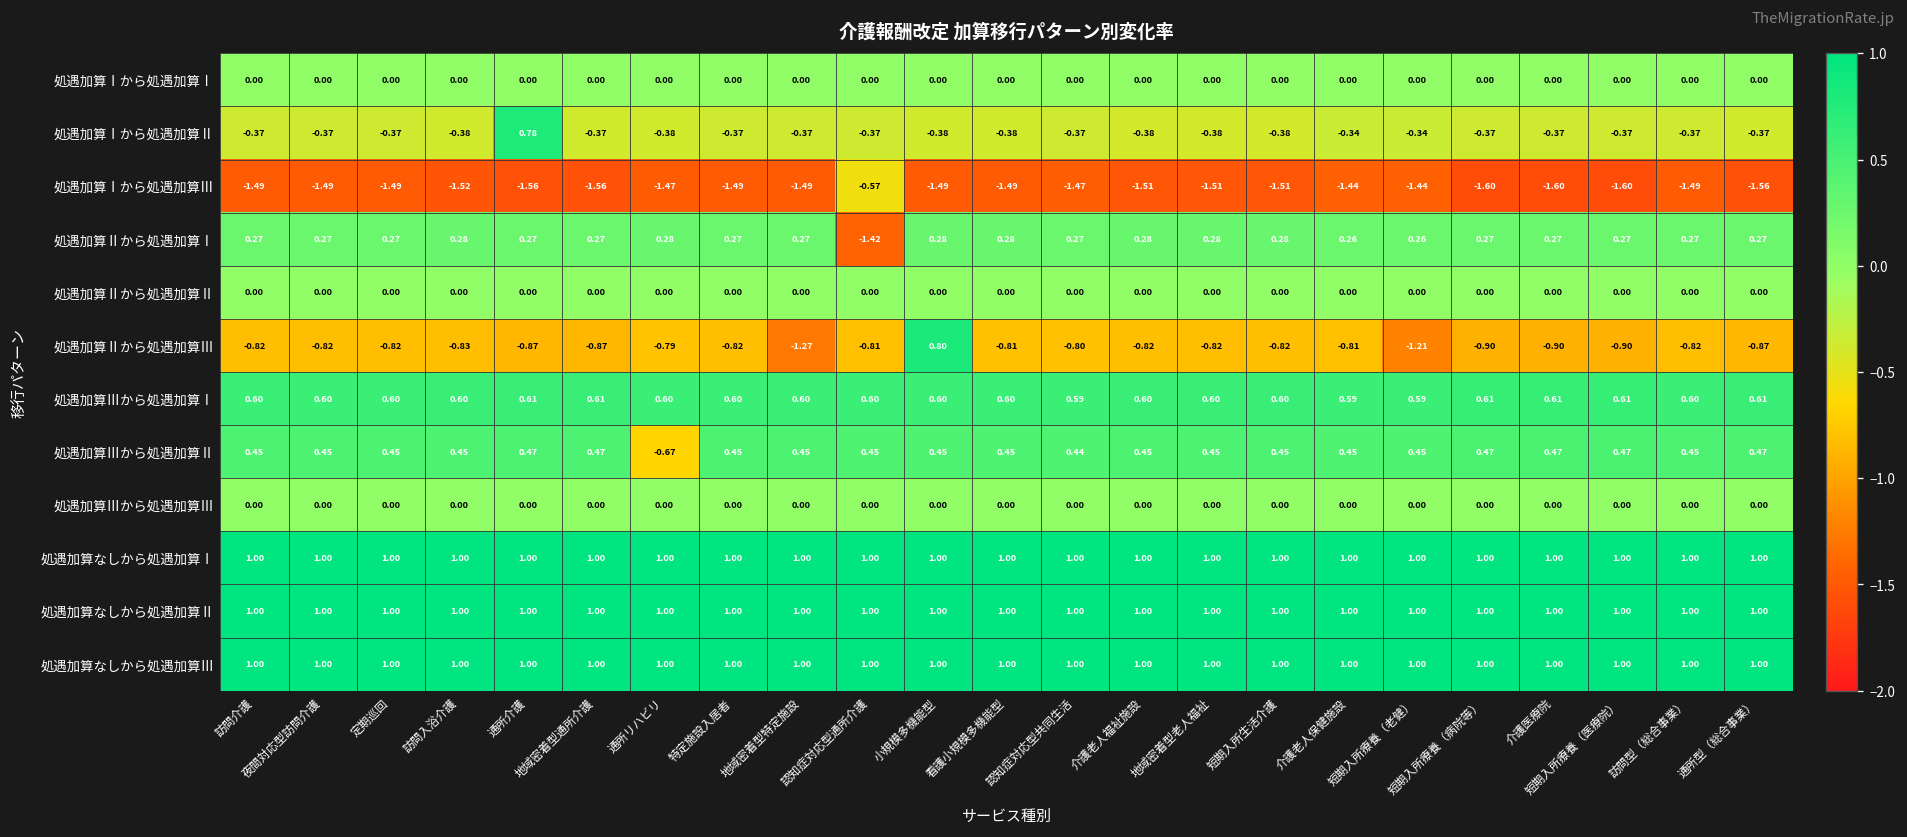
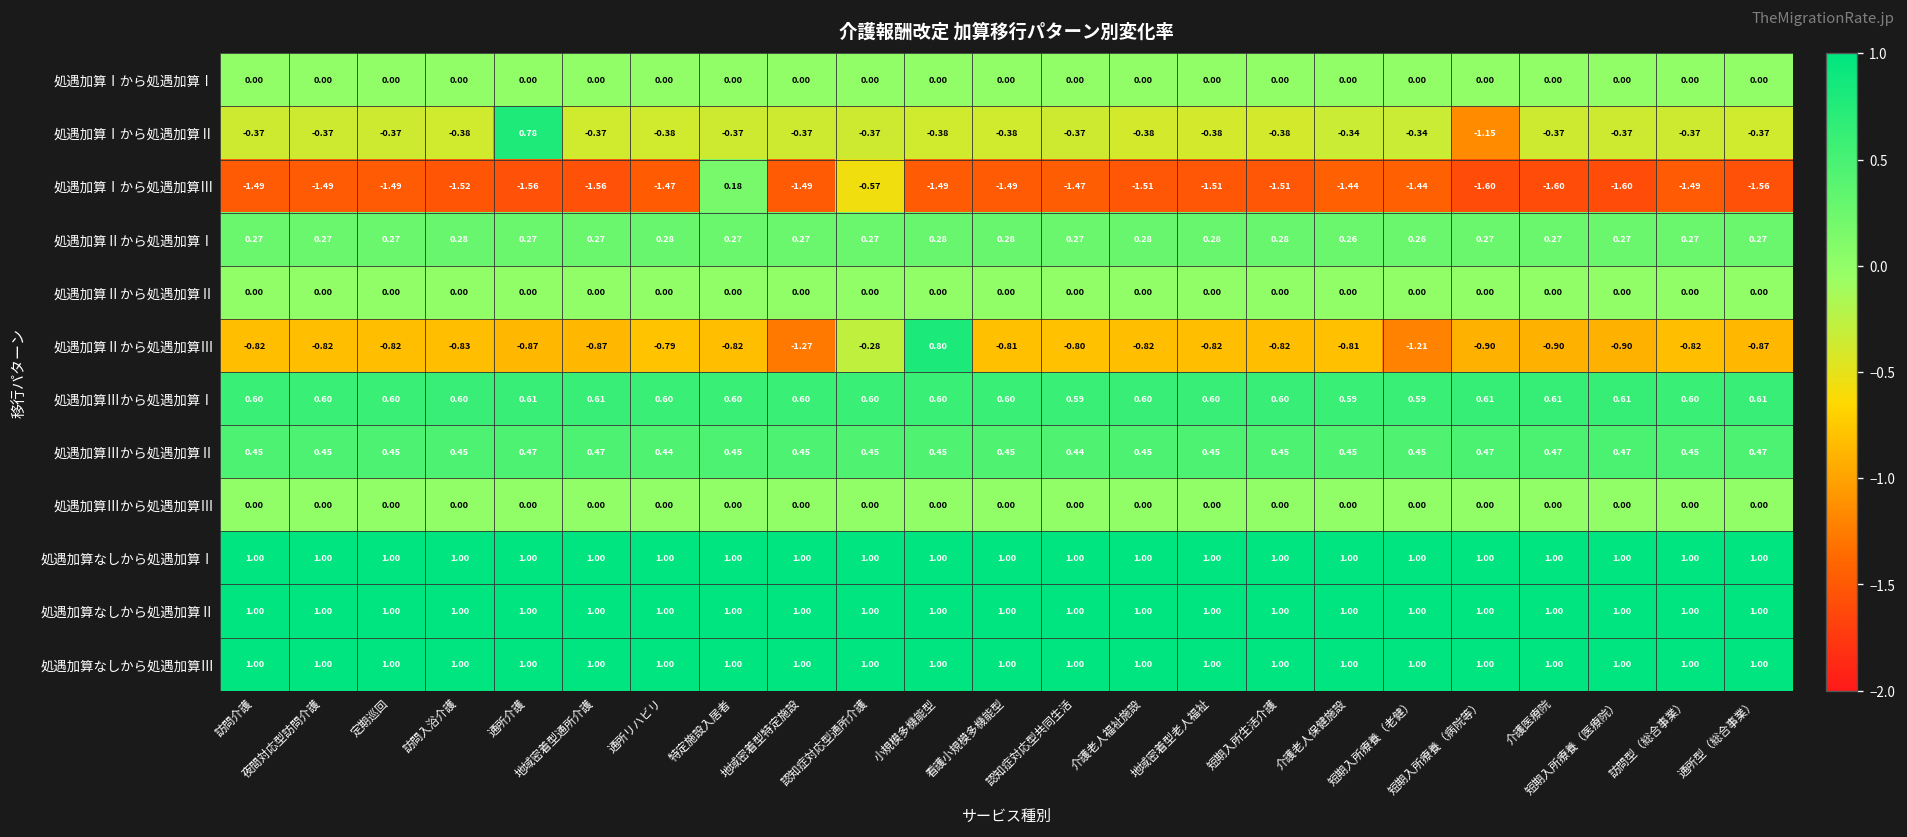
処遇加算Ⅰから処遇加算Ⅱ, 短期入所療養（病院等）: -0.37 -> -1.15
処遇加算Ⅰから処遇加算Ⅲ, 特定施設入居者: -1.49 -> 0.18
処遇加算Ⅱから処遇加算Ⅰ, 認知症対応型通所介護: -1.42 -> 0.27
処遇加算Ⅱから処遇加算Ⅲ, 認知症対応型通所介護: -0.81 -> -0.28
処遇加算Ⅲから処遇加算Ⅱ, 通所リハビリ: -0.67 -> 0.44
